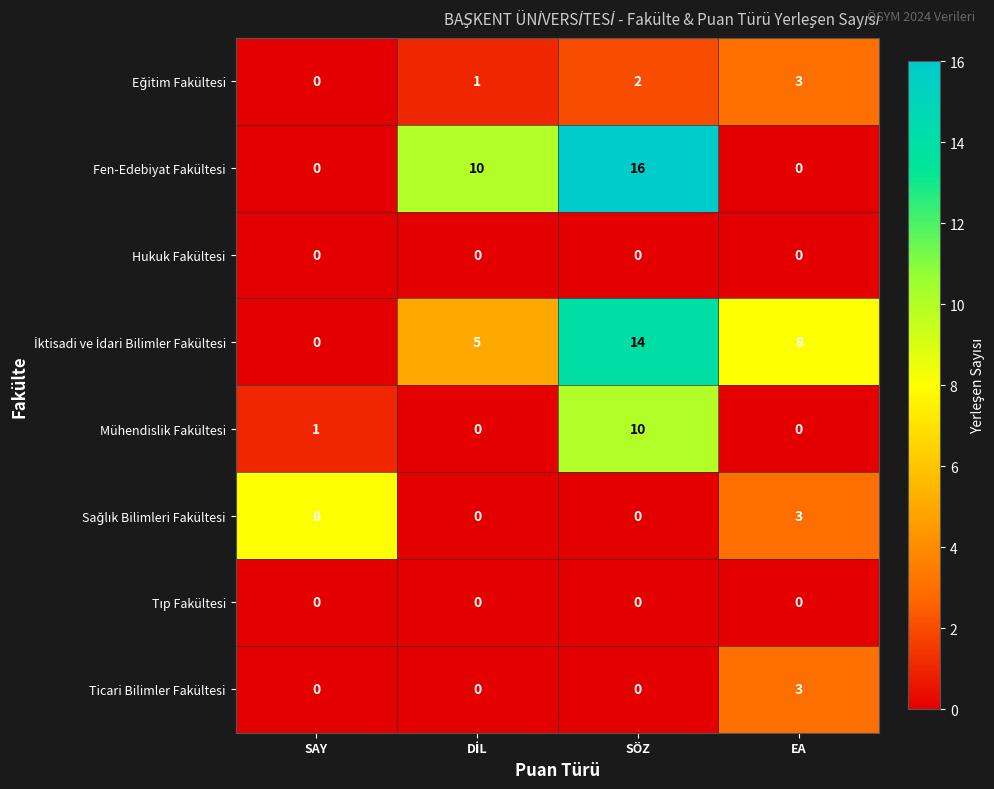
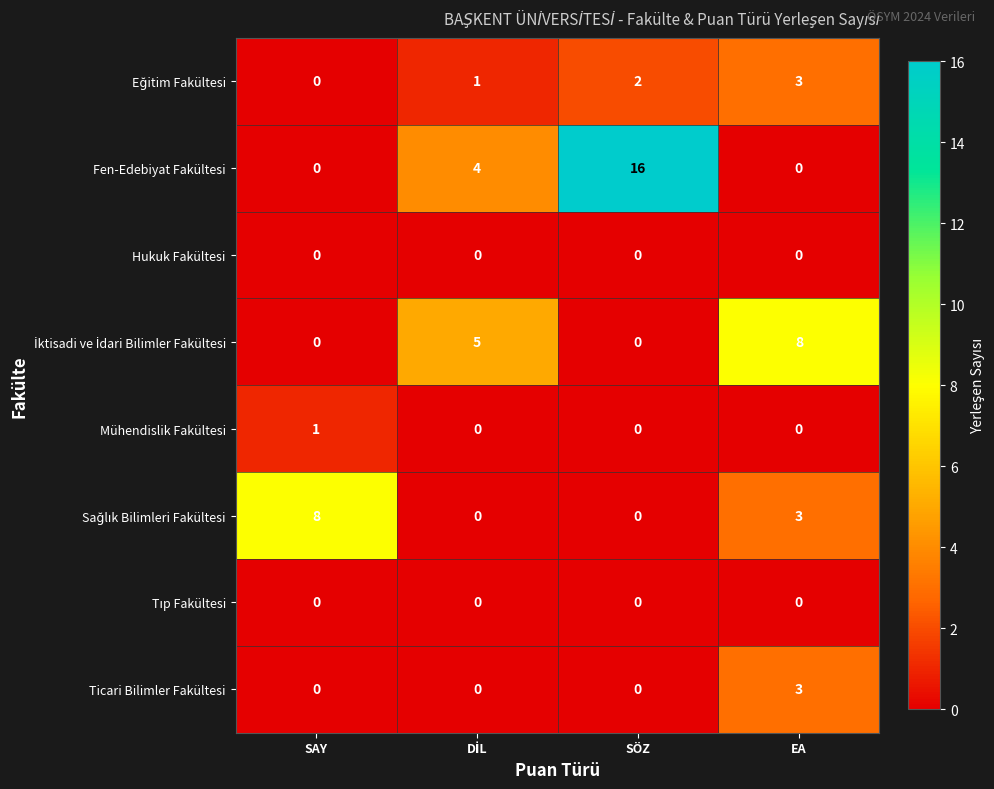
Fen-Edebiyat Fakültesi, DİL: 10 -> 4
İktisadi ve İdari Bilimler Fakültesi, SÖZ: 14 -> 0
Mühendislik Fakültesi, SÖZ: 10 -> 0
